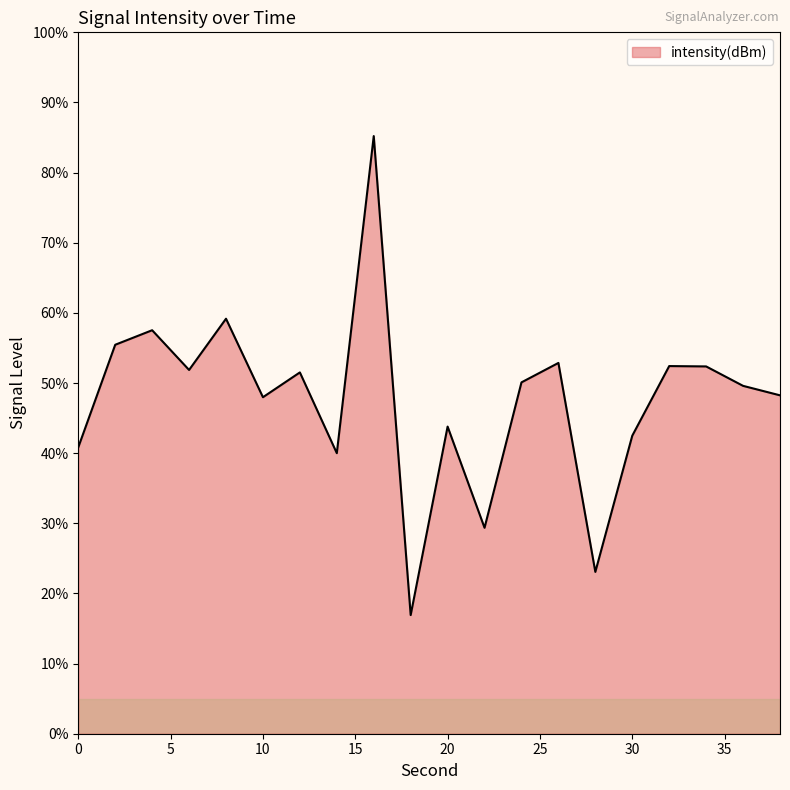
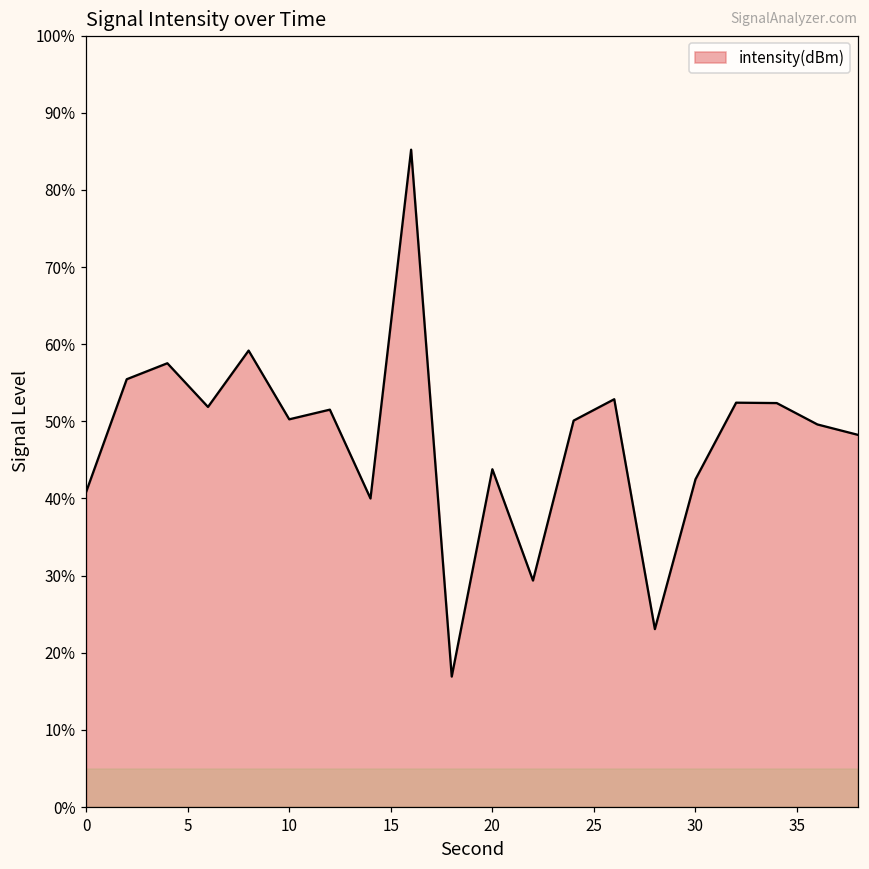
10: 48% -> 50%
